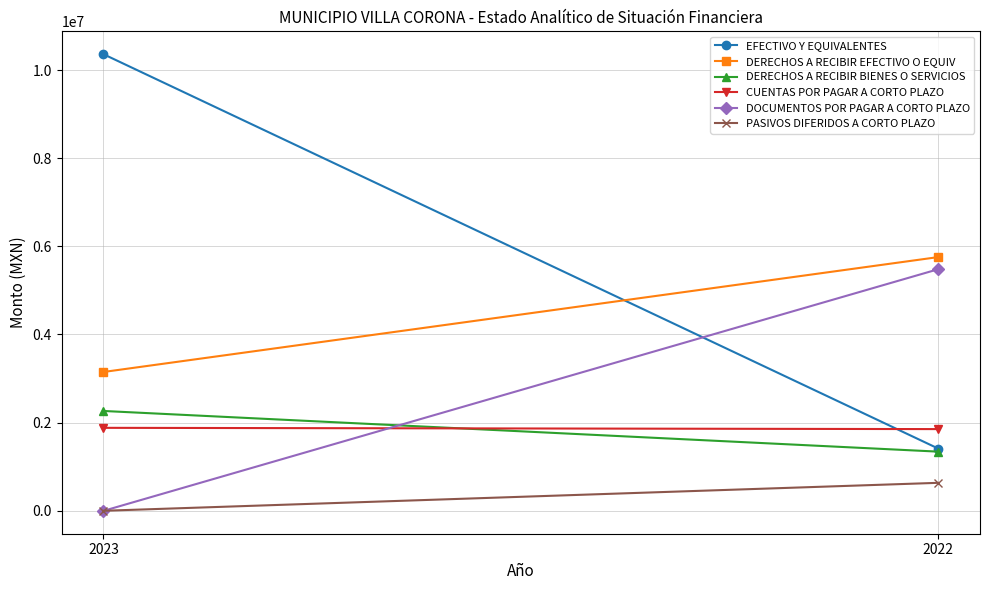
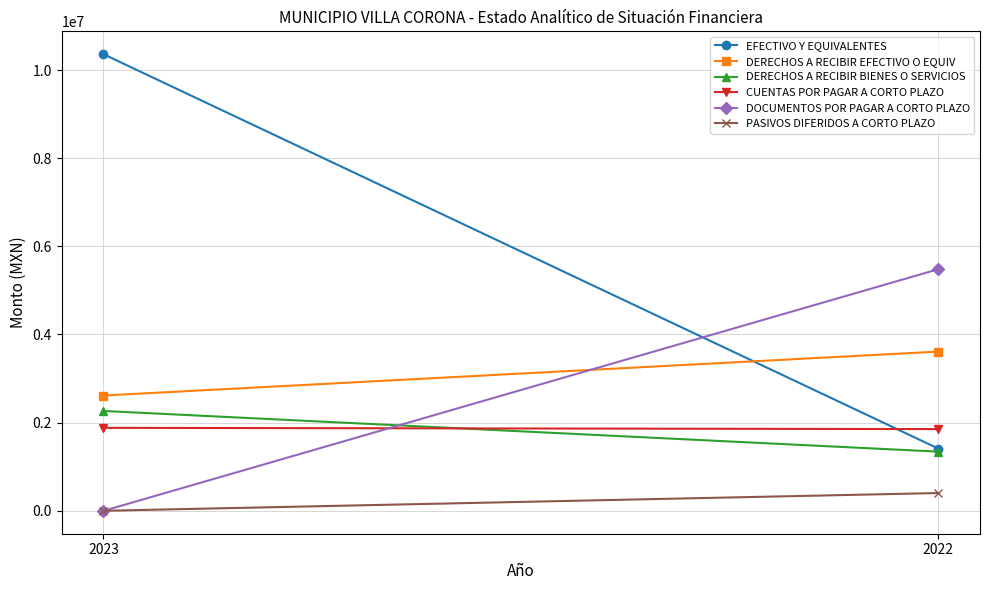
DERECHOS A RECIBIR EFECTIVO O EQUIV, 2023: 3100000 -> 2600000
DERECHOS A RECIBIR EFECTIVO O EQUIV, 2022: 5800000 -> 3600000
PASIVOS DIFERIDOS A CORTO PLAZO, 2022: 600000 -> 400000
